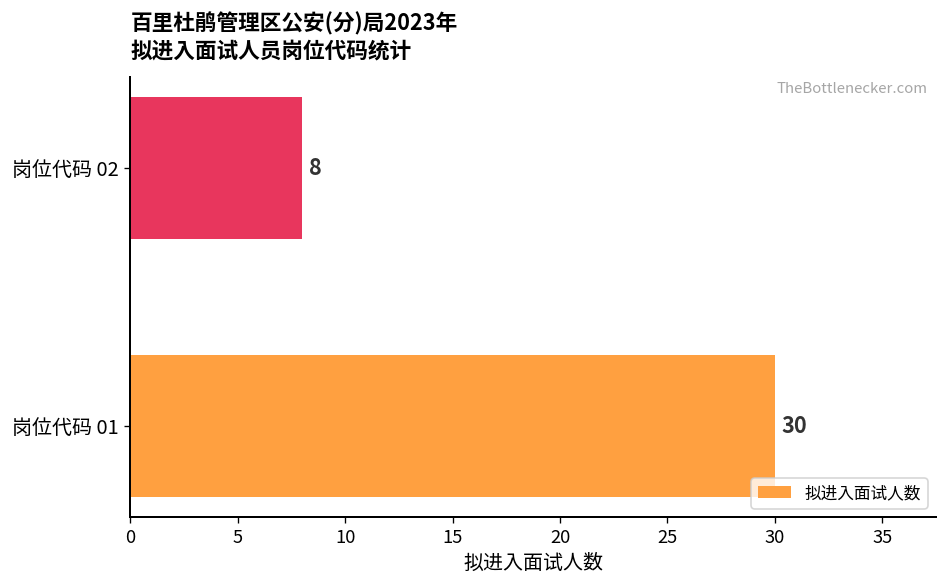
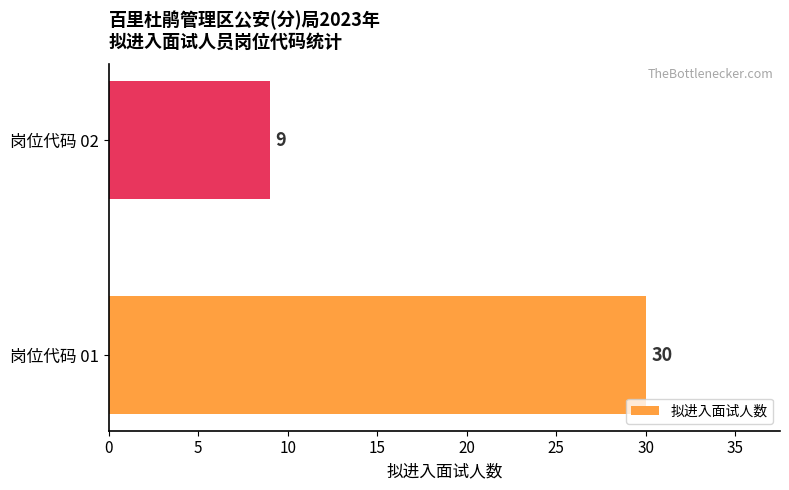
岗位代码 02: 8 -> 9
